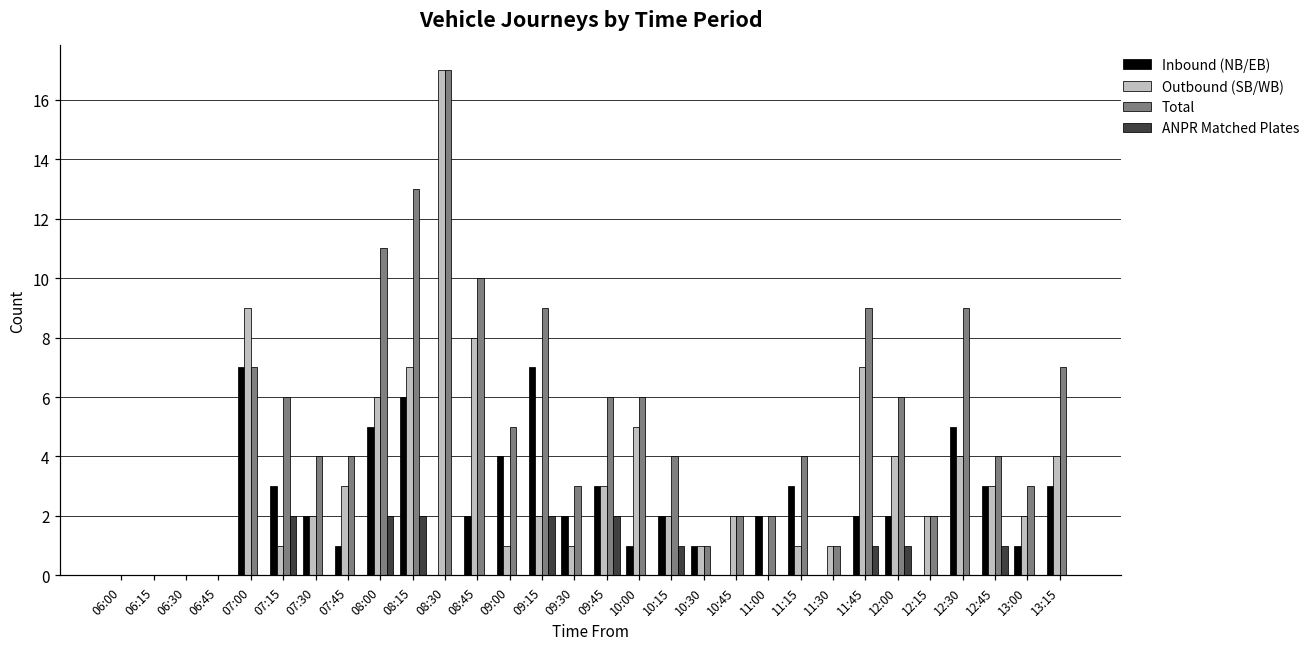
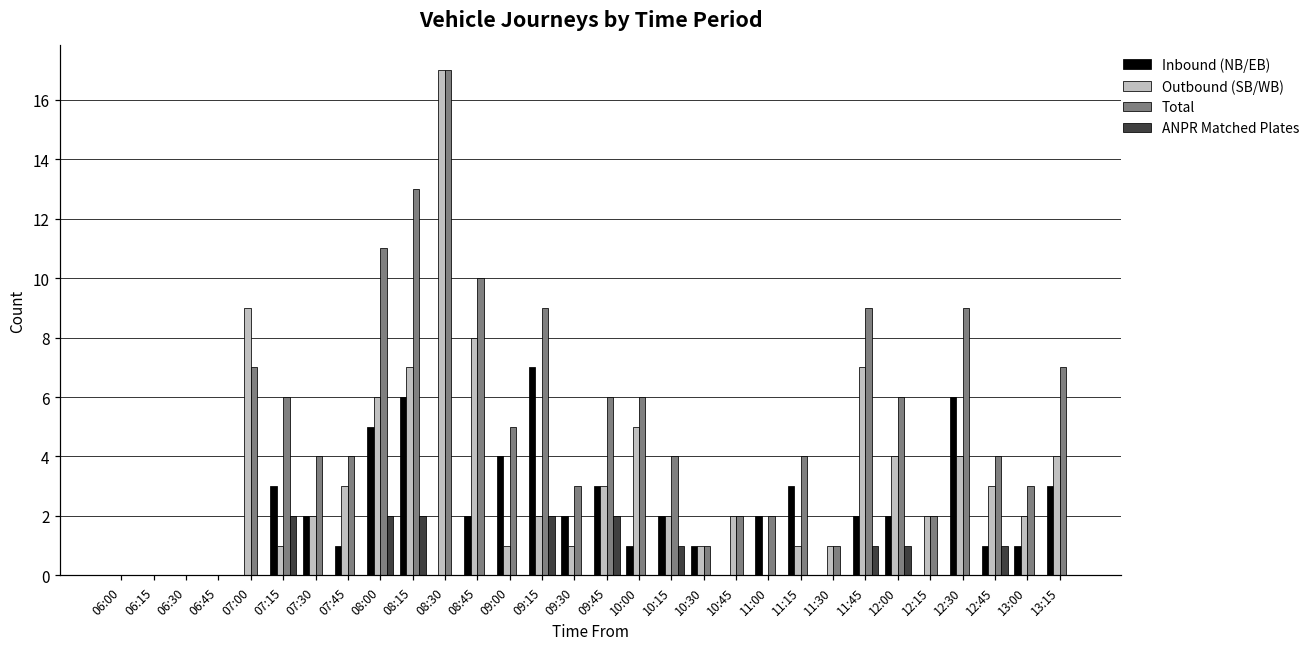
Inbound (NB/EB), 07:00: 7 -> 0
Inbound (NB/EB), 12:30: 5 -> 6
Inbound (NB/EB), 12:45: 3 -> 1
